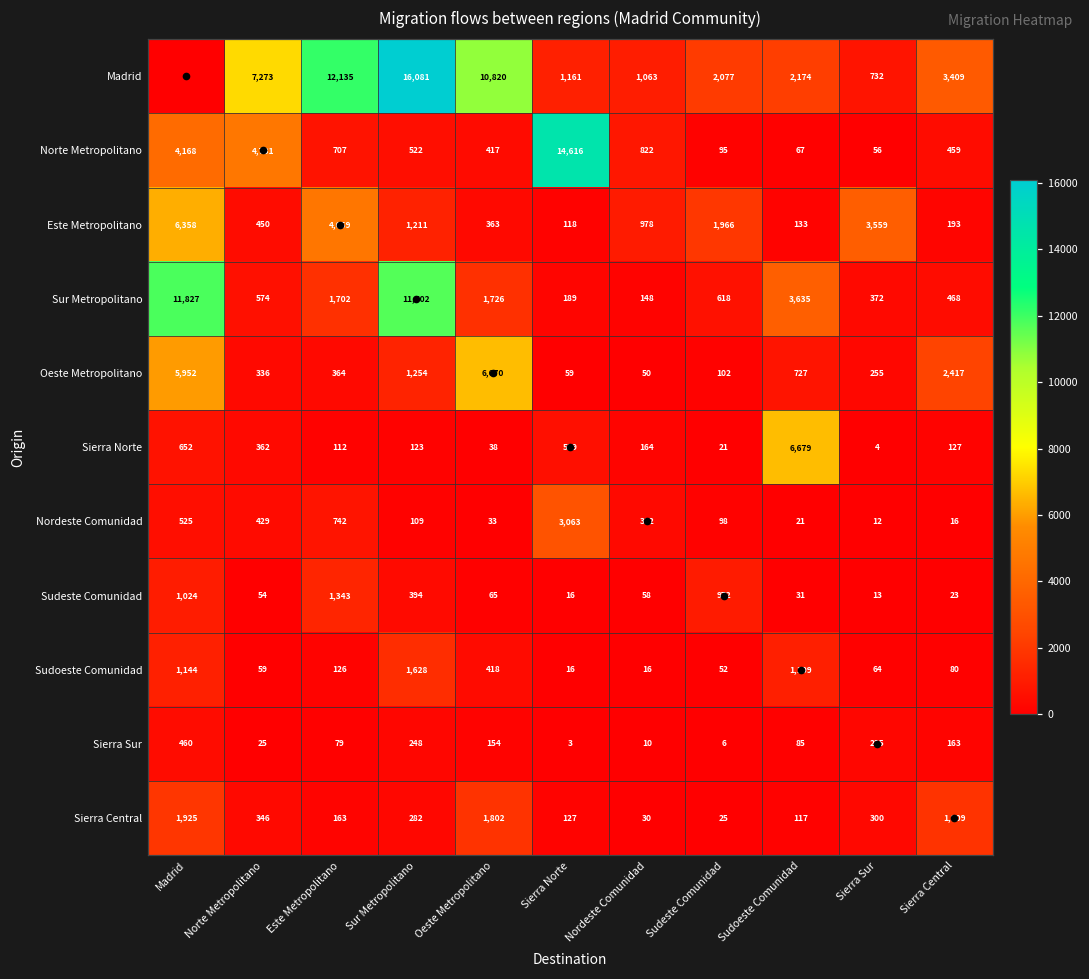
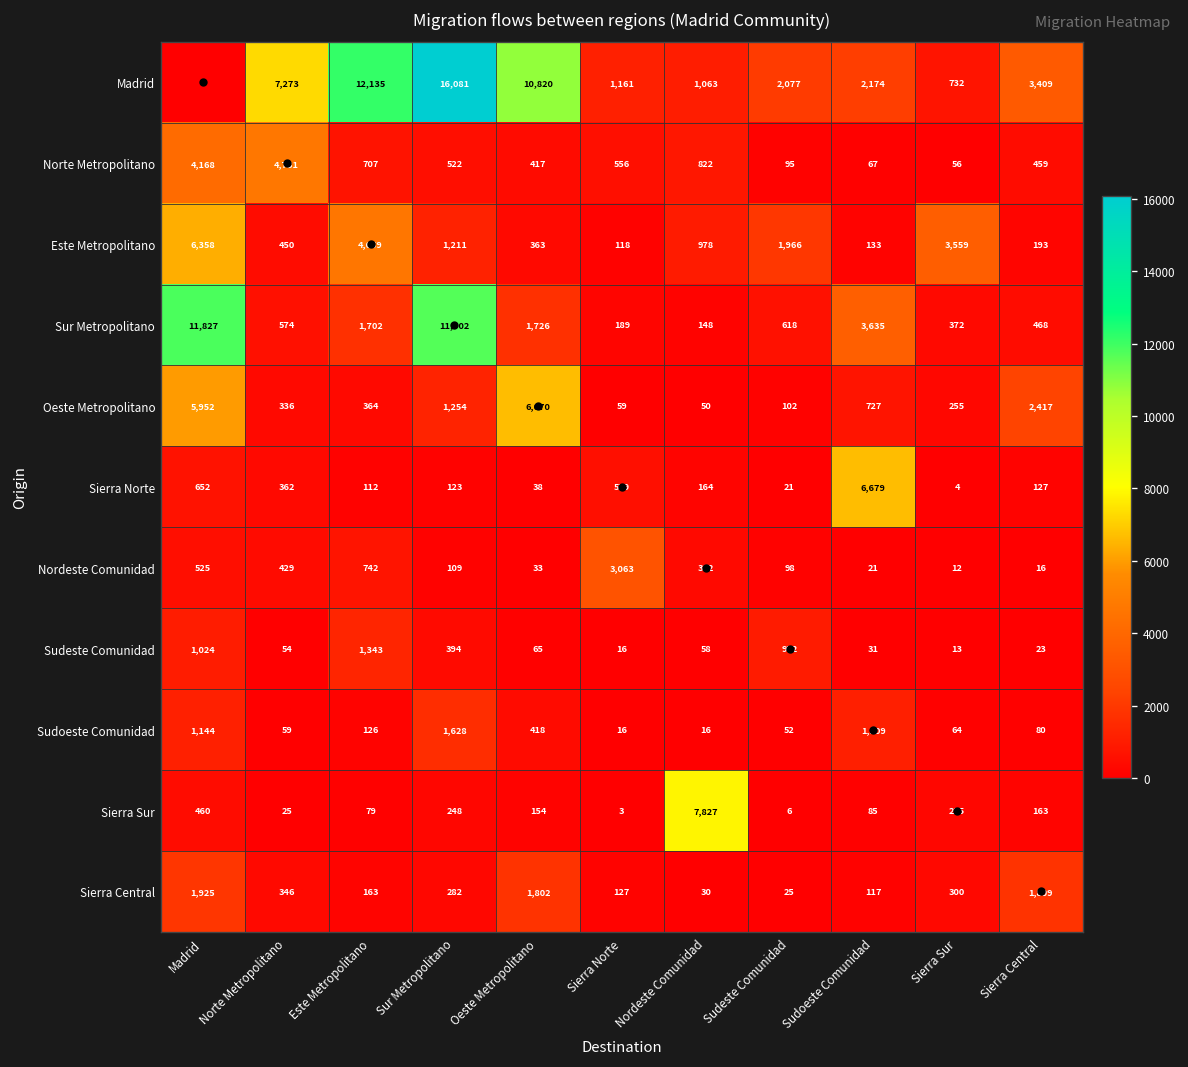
Norte Metropolitano, Sierra Norte: 14,616 -> 556
Sierra Sur, Nordeste Comunidad: 10 -> 7,827
